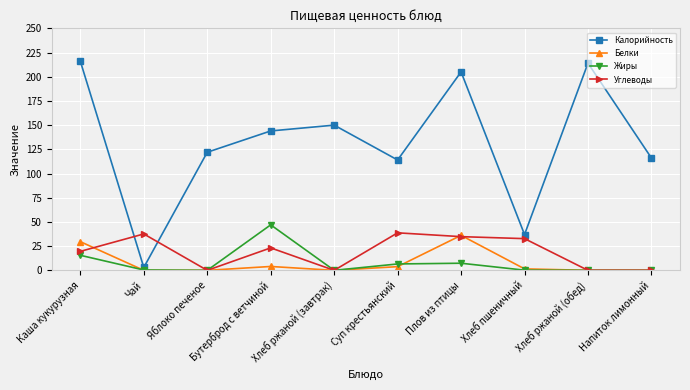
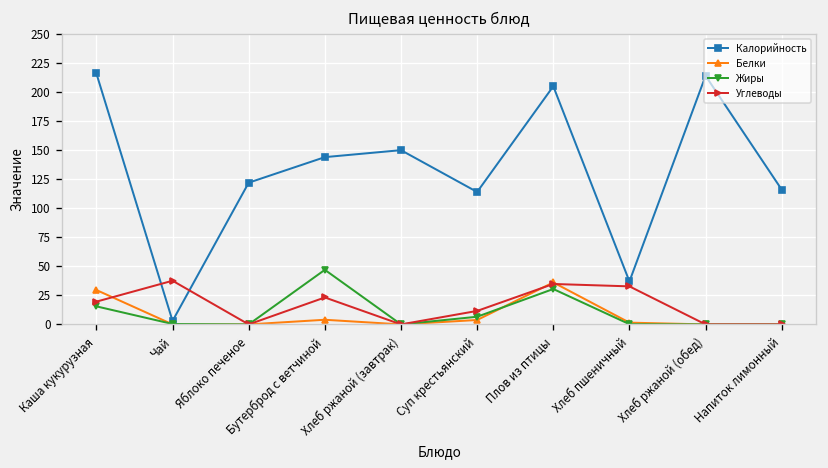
Углеводы, Суп крестьянский: 40 -> 10
Жиры, Плов из птицы: 10 -> 30
